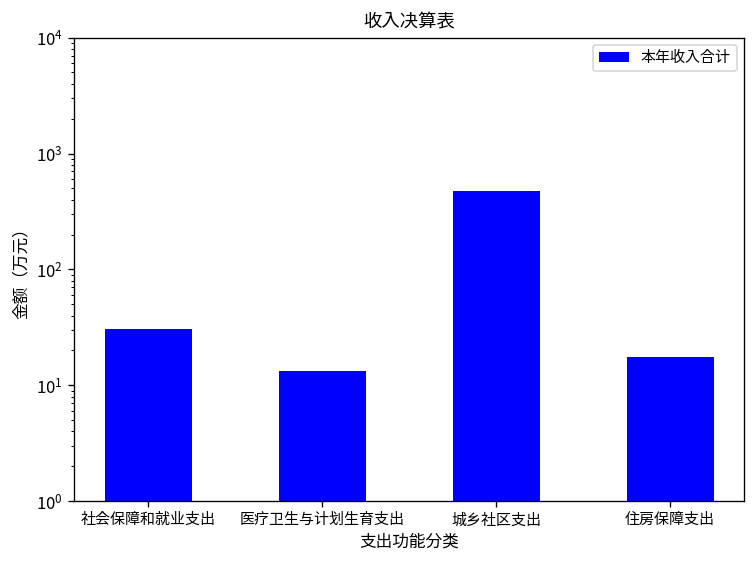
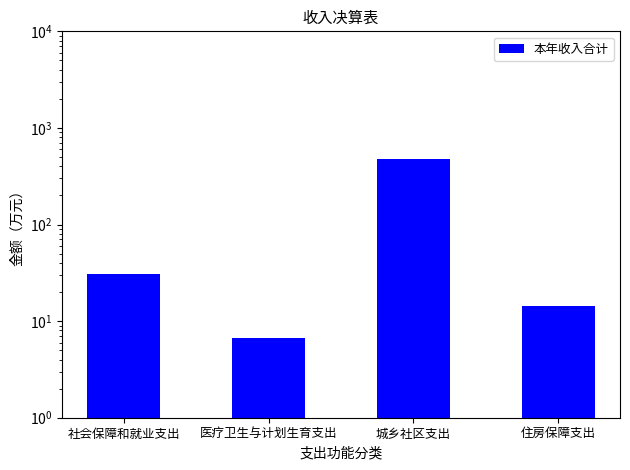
医疗卫生与计划生育支出: 13 -> 7
住房保障支出: 18 -> 14
